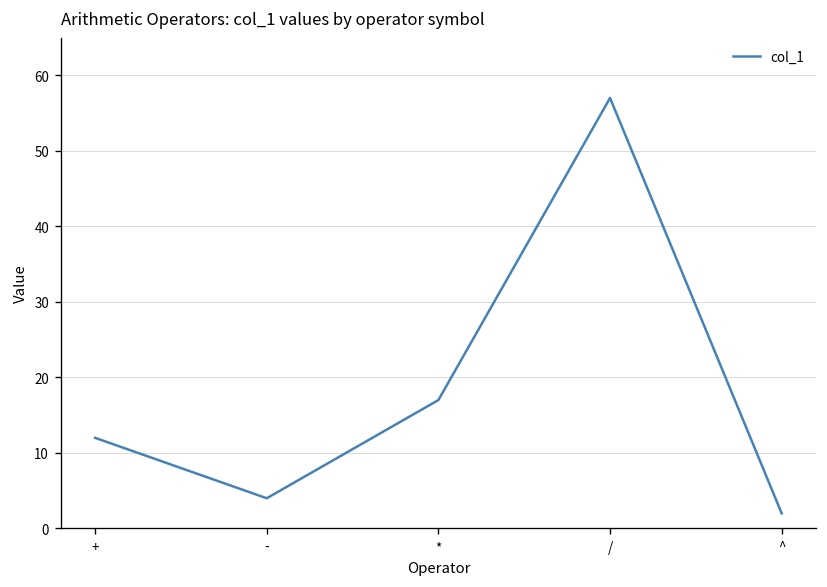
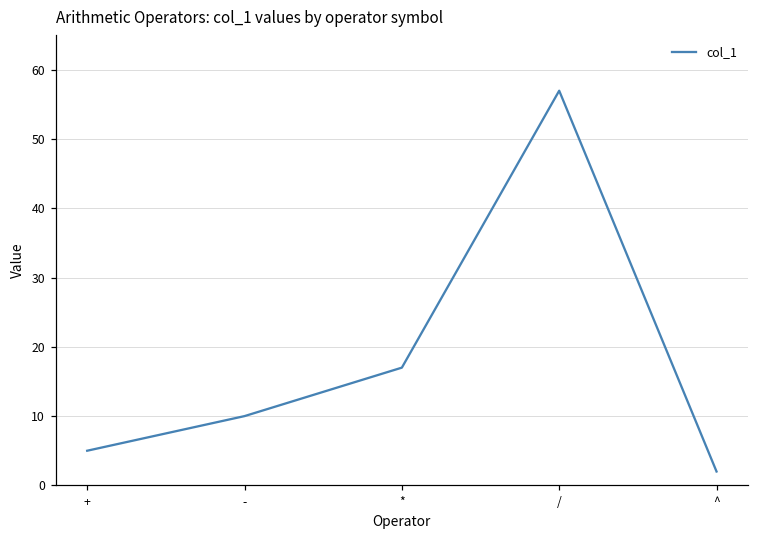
+: 12 -> 5
-: 4 -> 10
